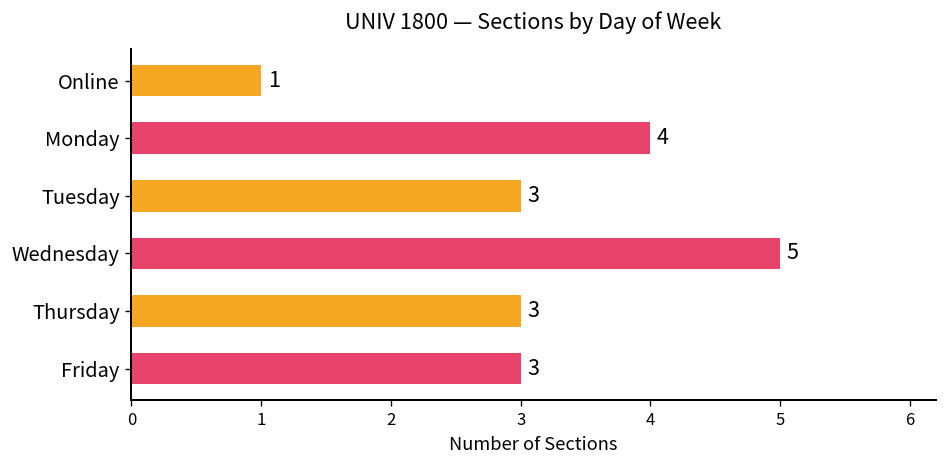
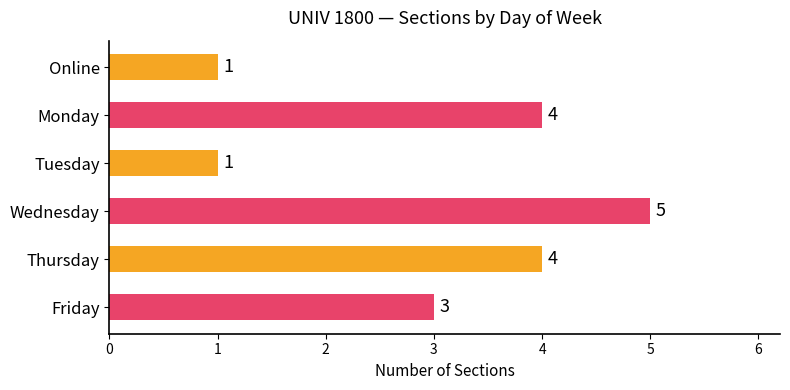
Tuesday: 3 -> 1
Thursday: 3 -> 4
